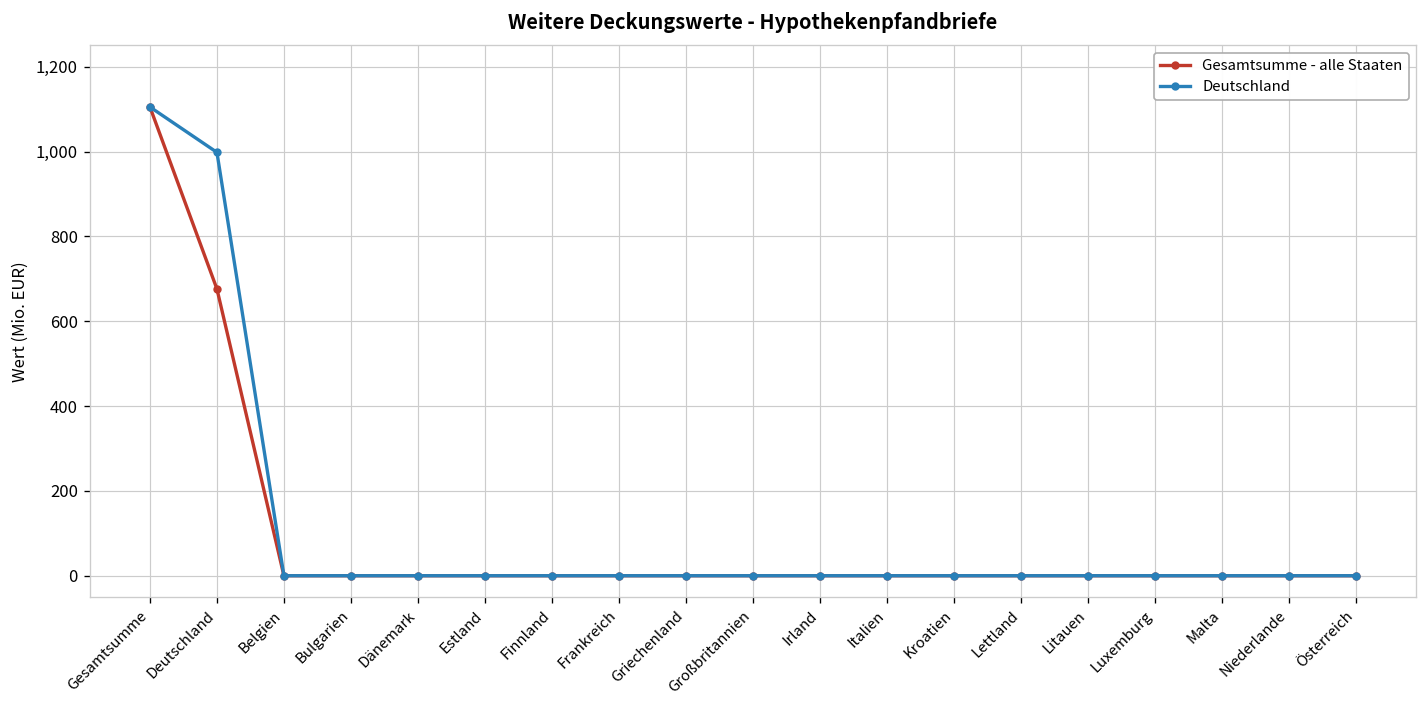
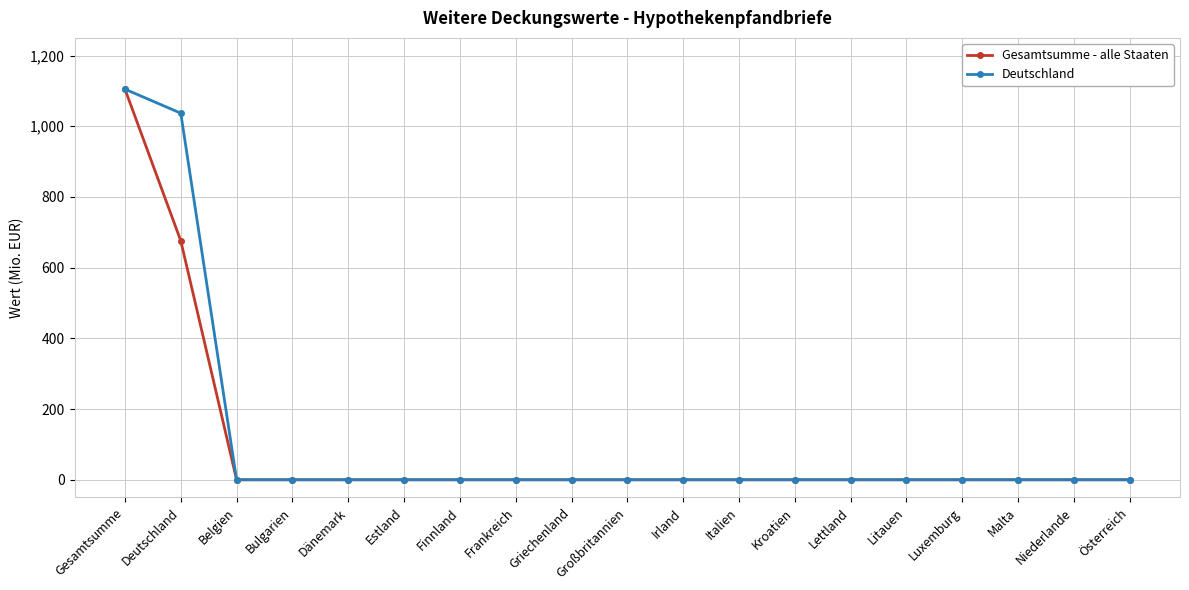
Deutschland, Deutschland: 1,000 -> 1,040
